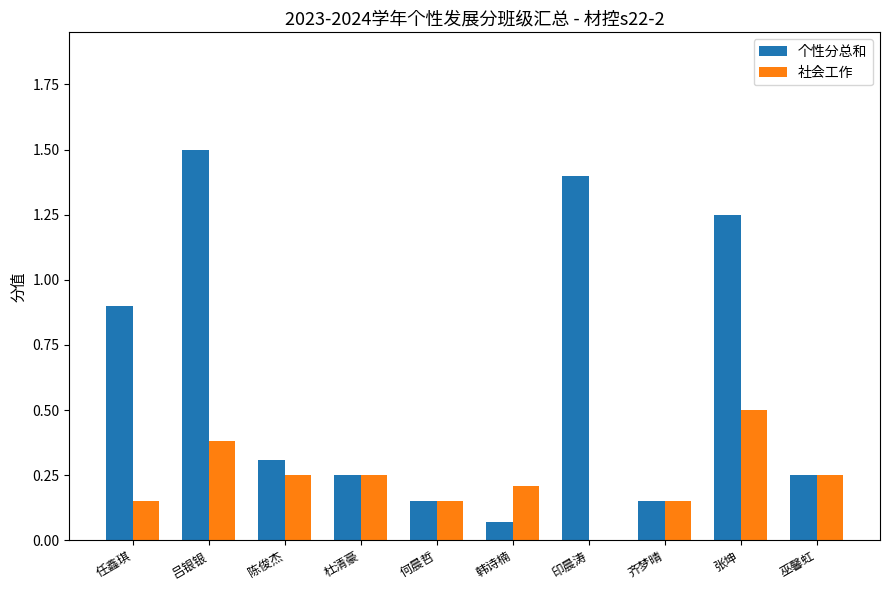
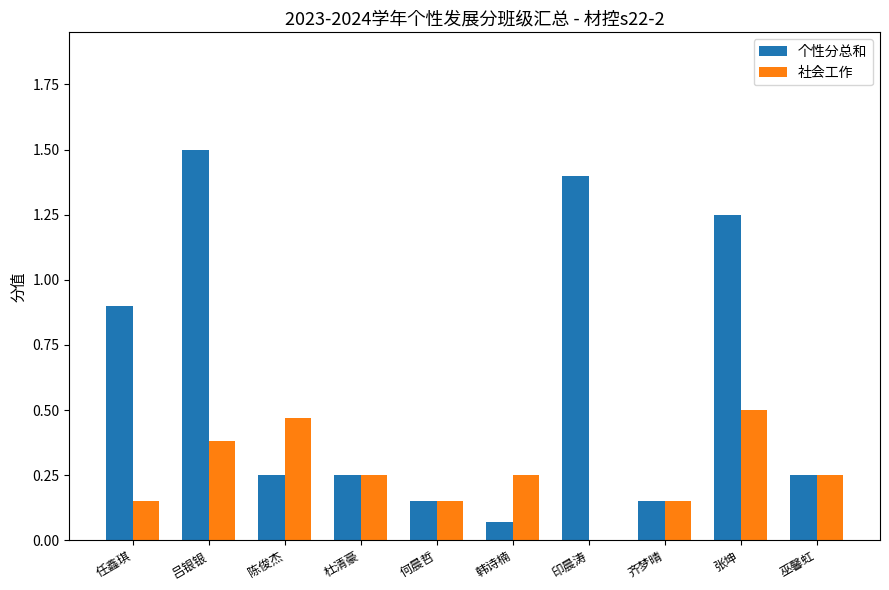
个性分总和, 陈俊杰: 0.31 -> 0.25
社会工作, 陈俊杰: 0.25 -> 0.47
社会工作, 韩诗楠: 0.21 -> 0.25
